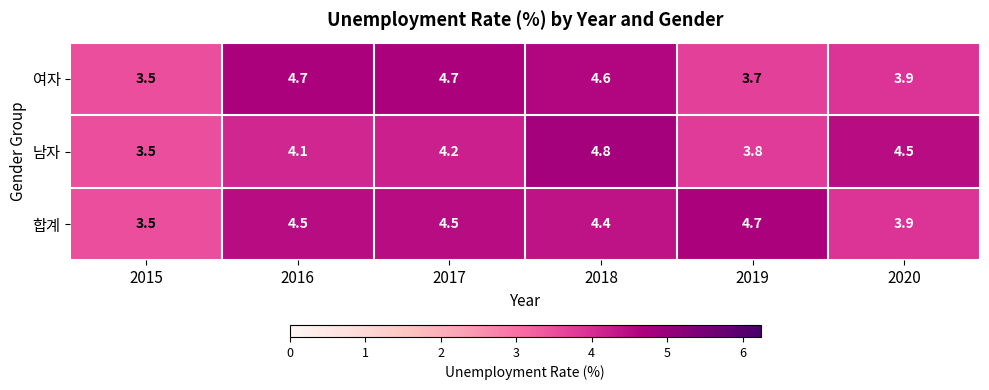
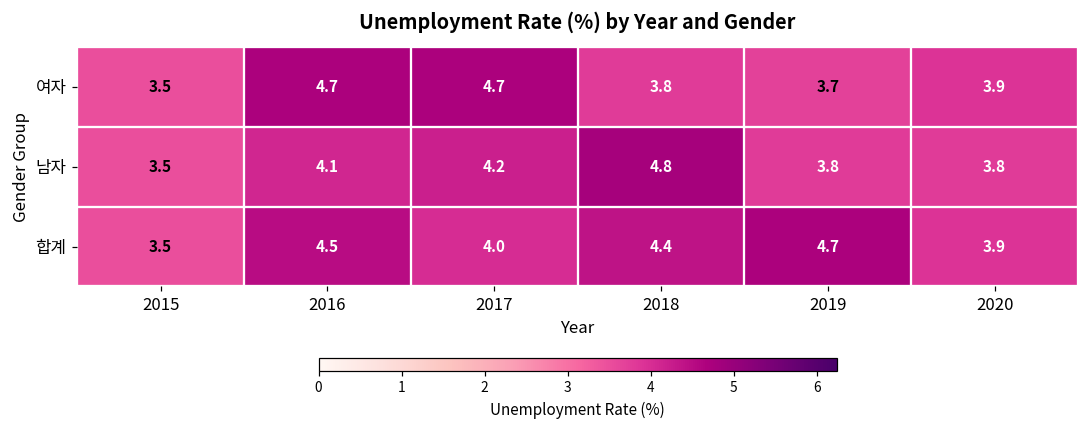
여자, 2018: 4.6 -> 3.8
남자, 2020: 4.5 -> 3.8
합계, 2017: 4.5 -> 4.0
